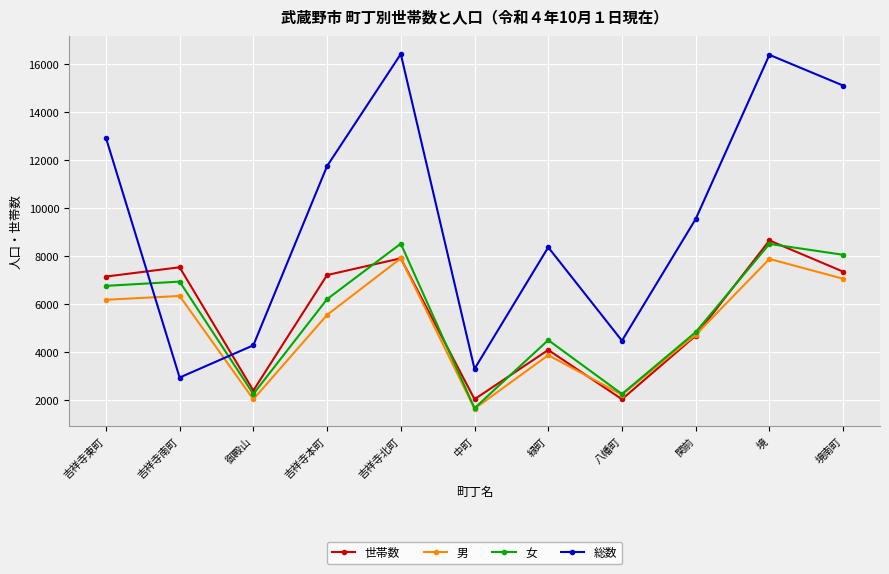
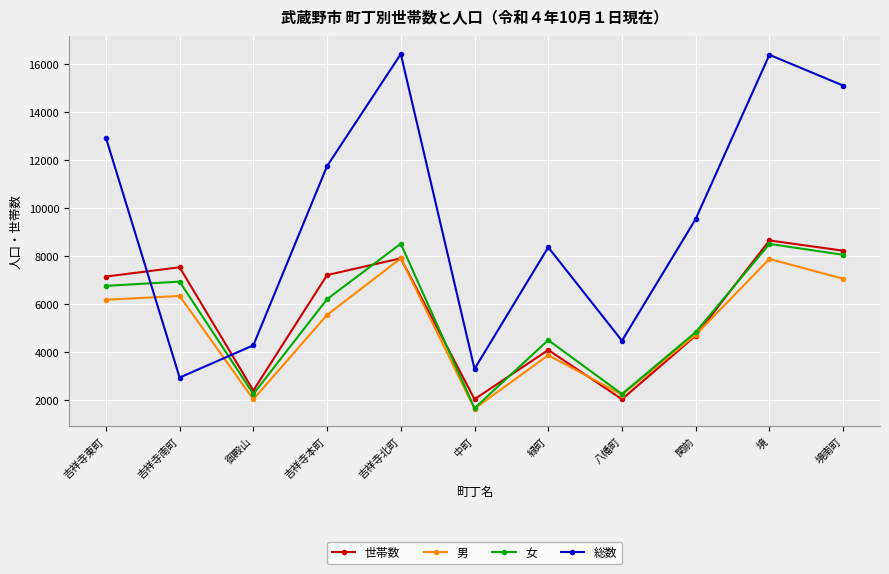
世帯数, 境南町: 7400 -> 8200
